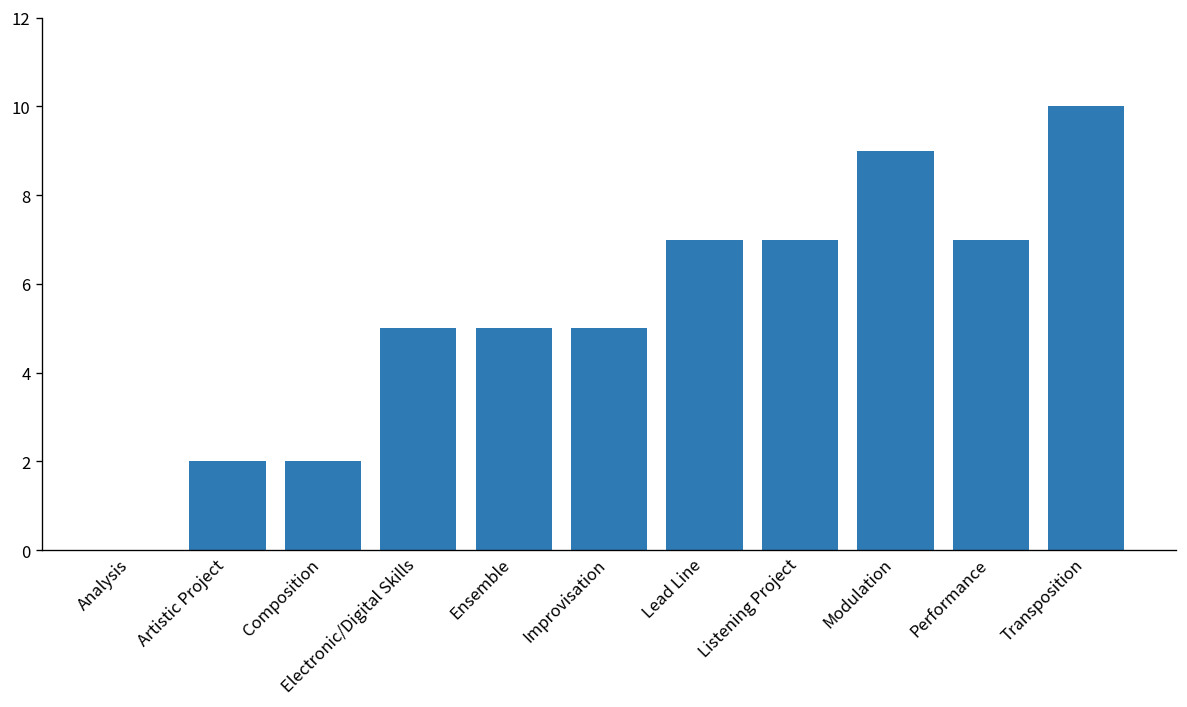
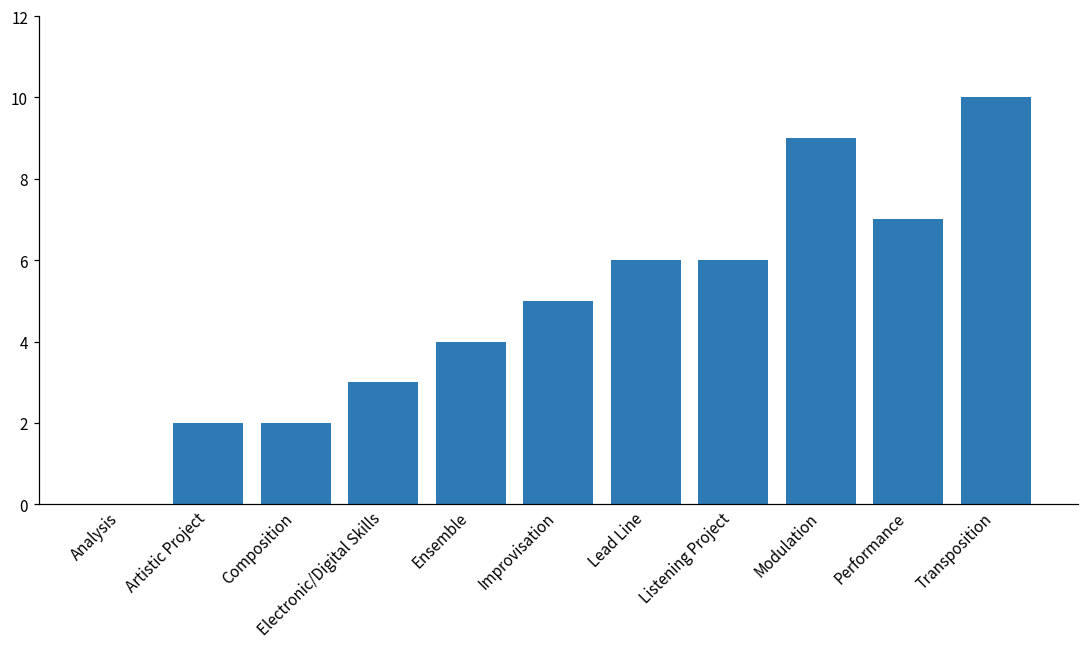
Electronic/Digital Skills: 5 -> 3
Ensemble: 5 -> 4
Lead Line: 7 -> 6
Listening Project: 7 -> 6
